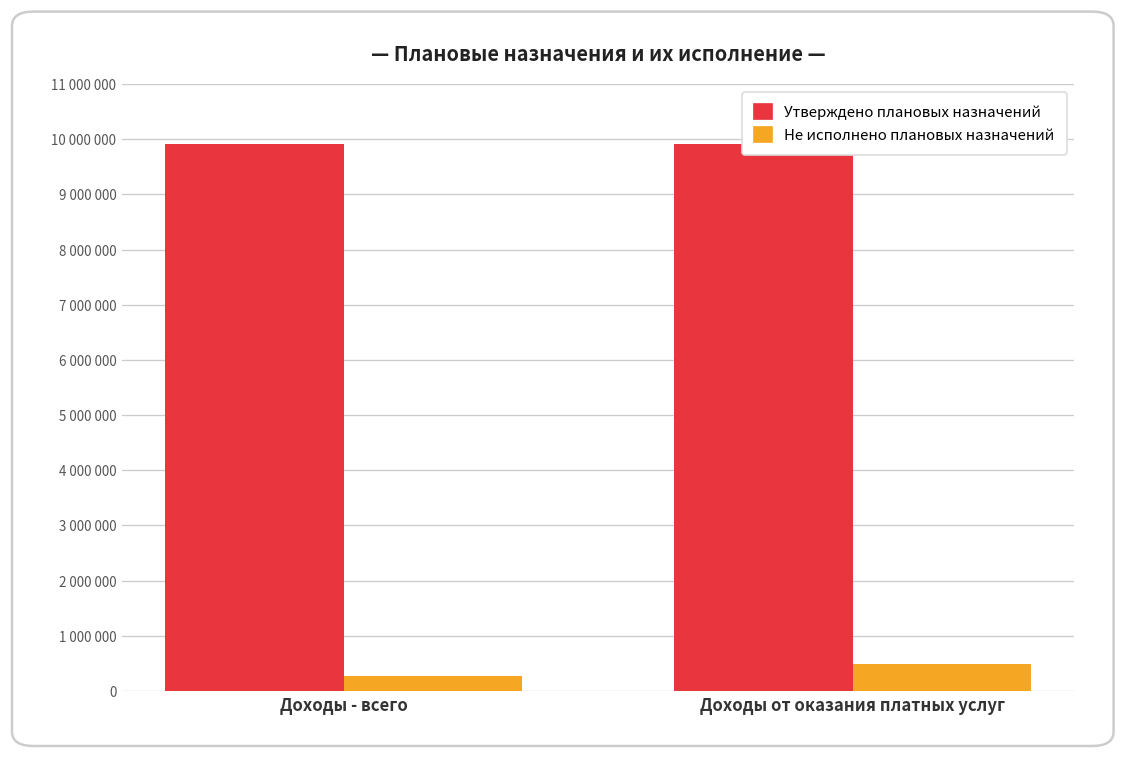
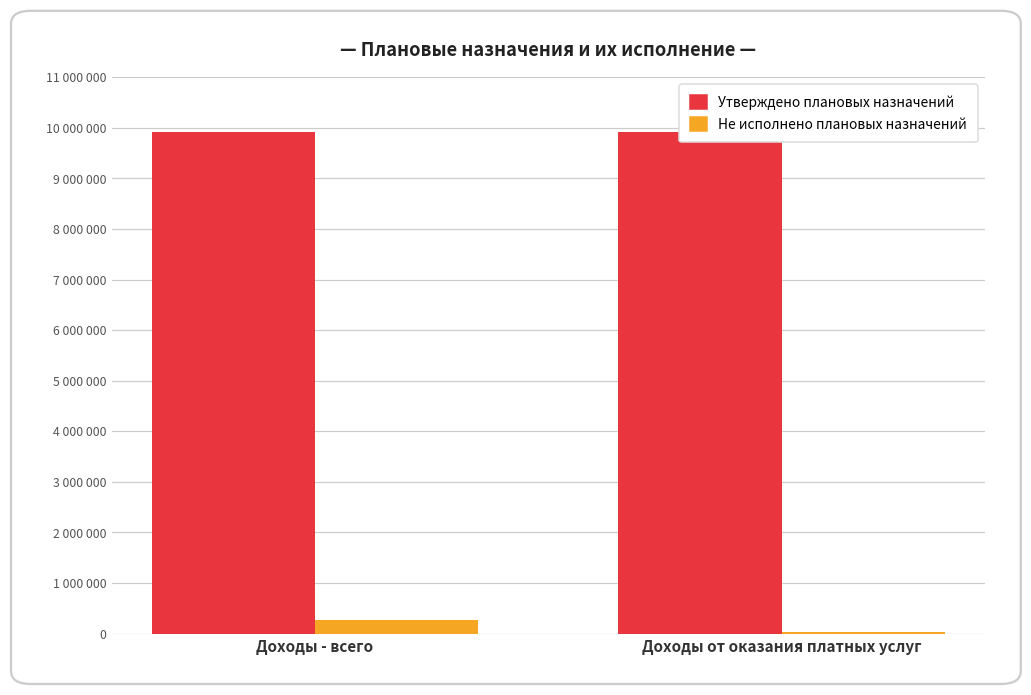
Не исполнено плановых назначений, Доходы от оказания платных услуг: 500000 -> 0
